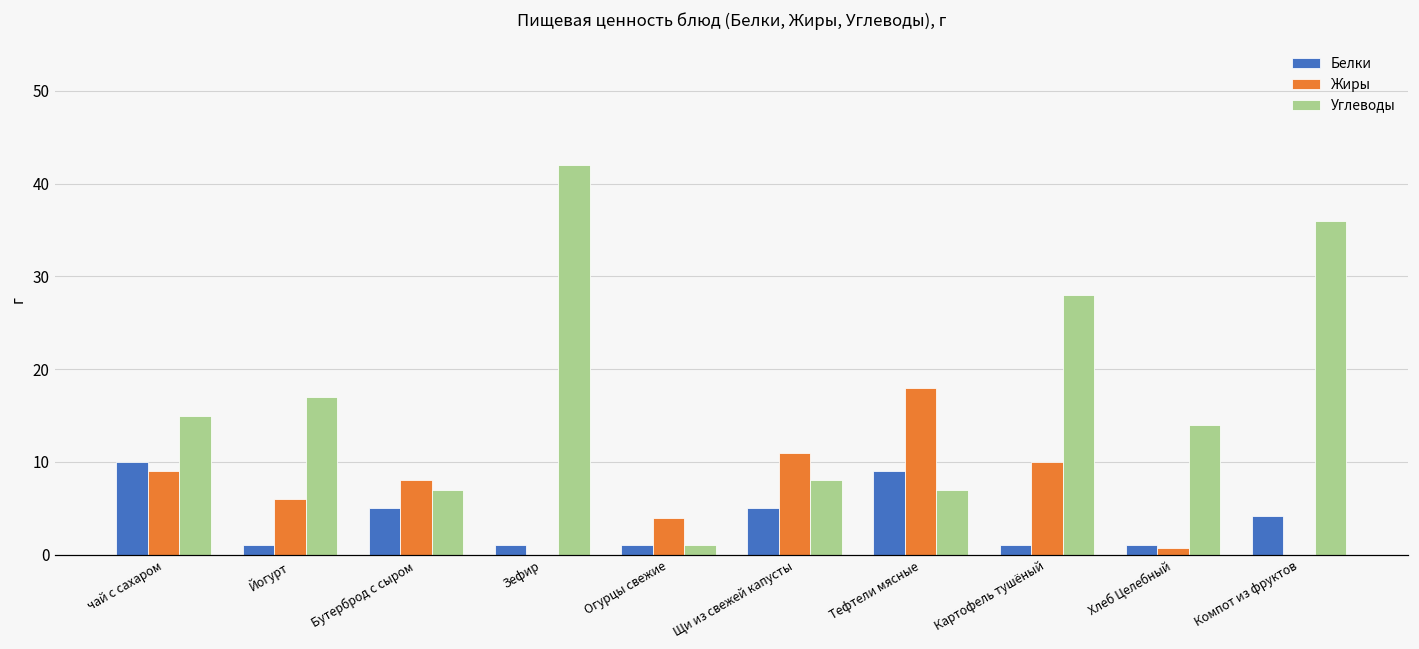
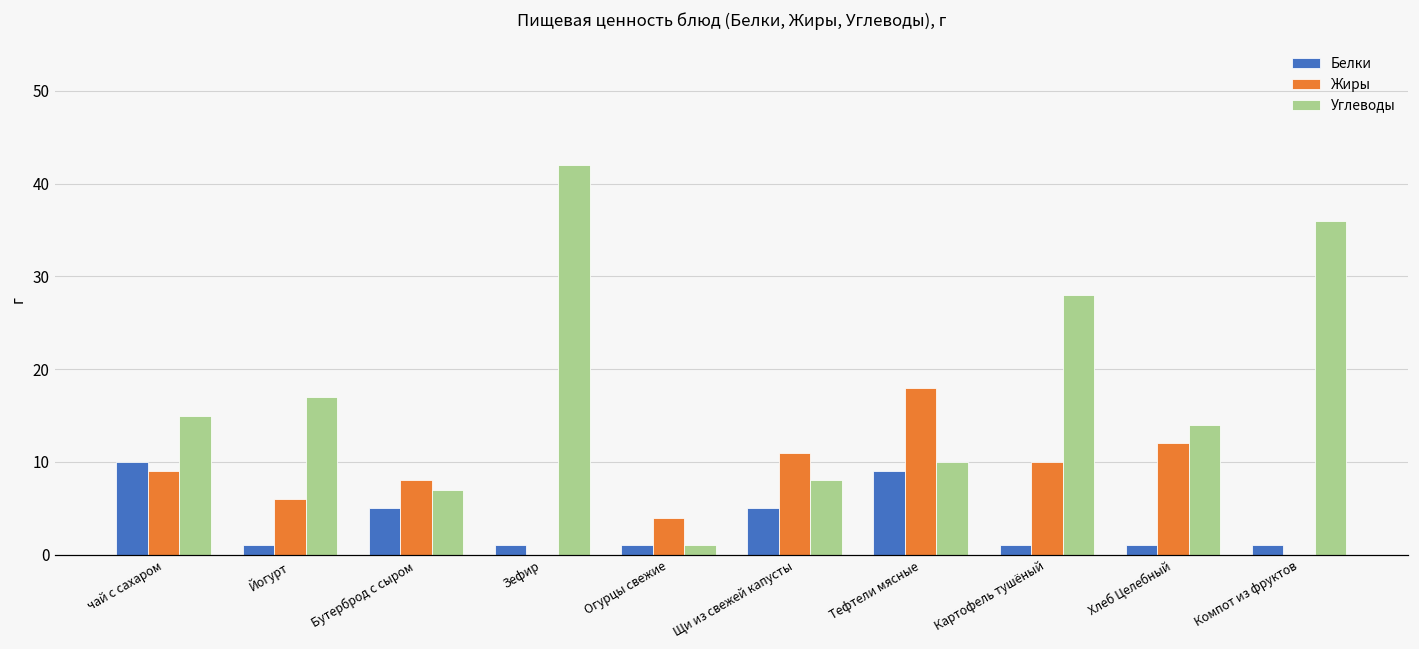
Углеводы, Тефтели мясные: 7 -> 10
Жиры, Хлеб Целебный: 1 -> 12
Белки, Компот из фруктов: 4 -> 1
